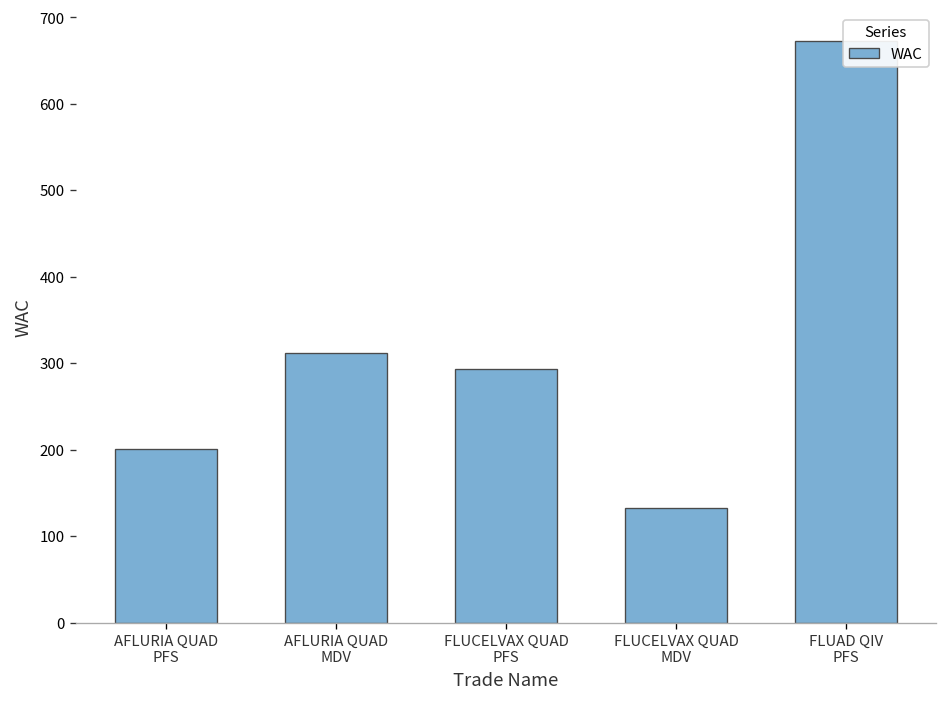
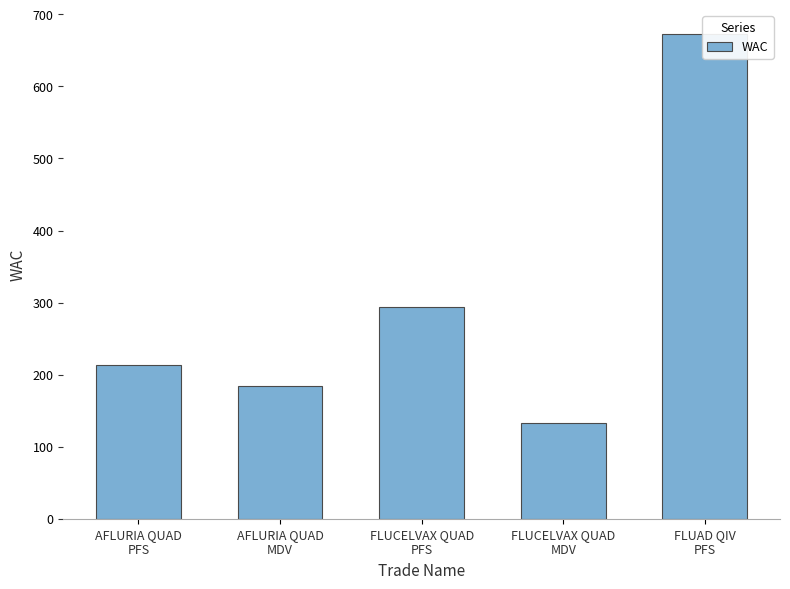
AFLURIA QUAD PFS: 200 -> 210
AFLURIA QUAD MDV: 310 -> 180
